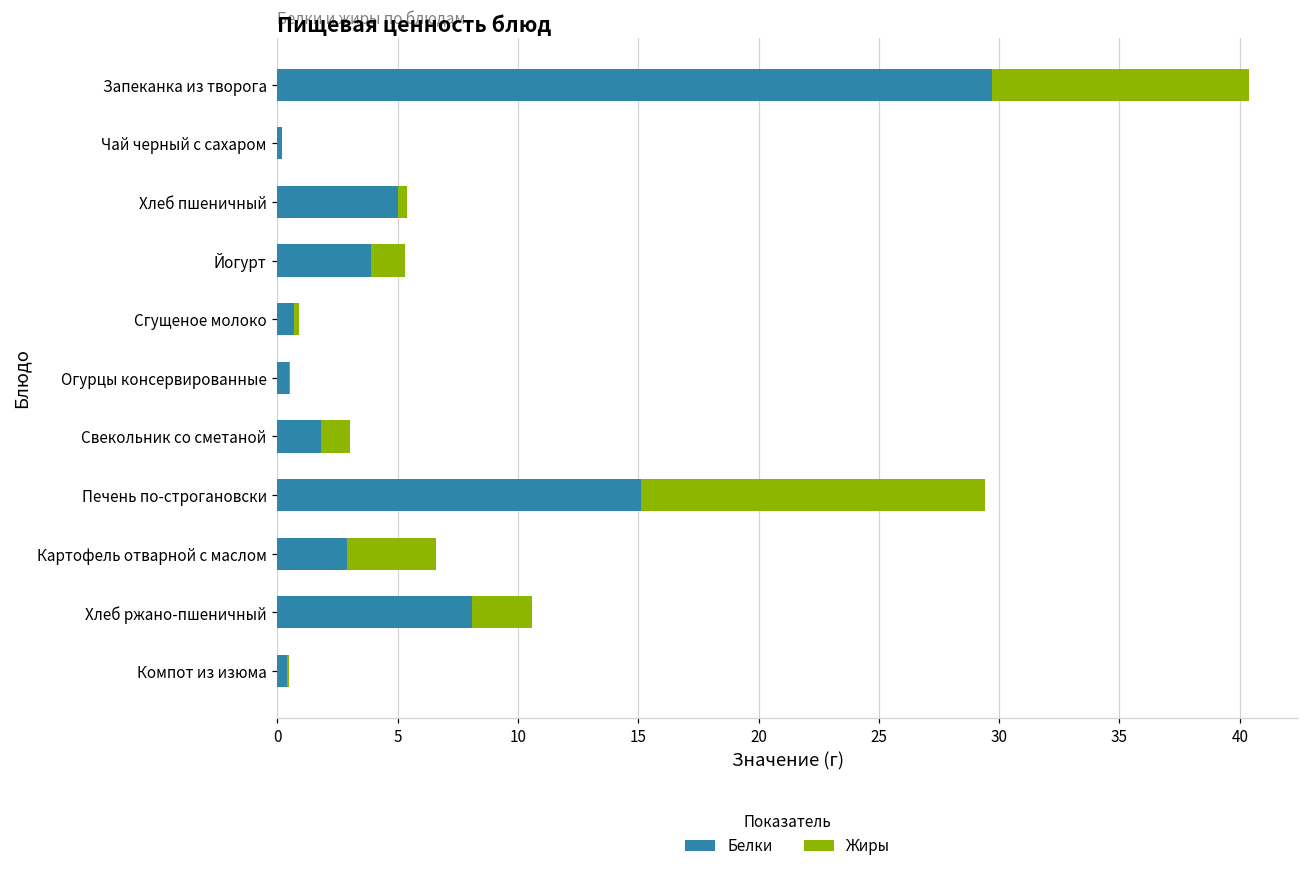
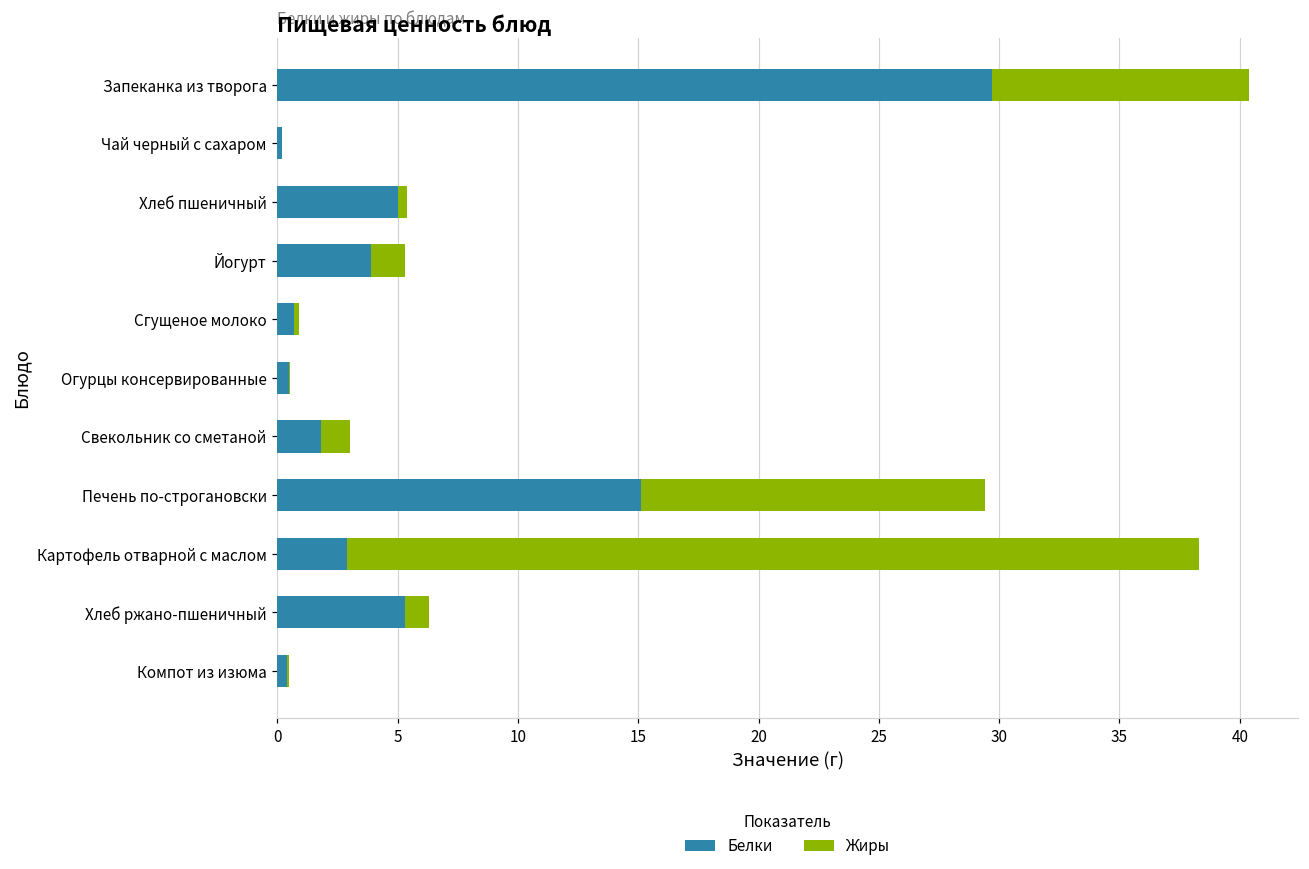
Жиры, Картофель отварной с маслом: 3.7 -> 35.4
Белки, Хлеб ржано-пшеничный: 8.1 -> 5.3
Жиры, Хлеб ржано-пшеничный: 2.5 -> 1.0
